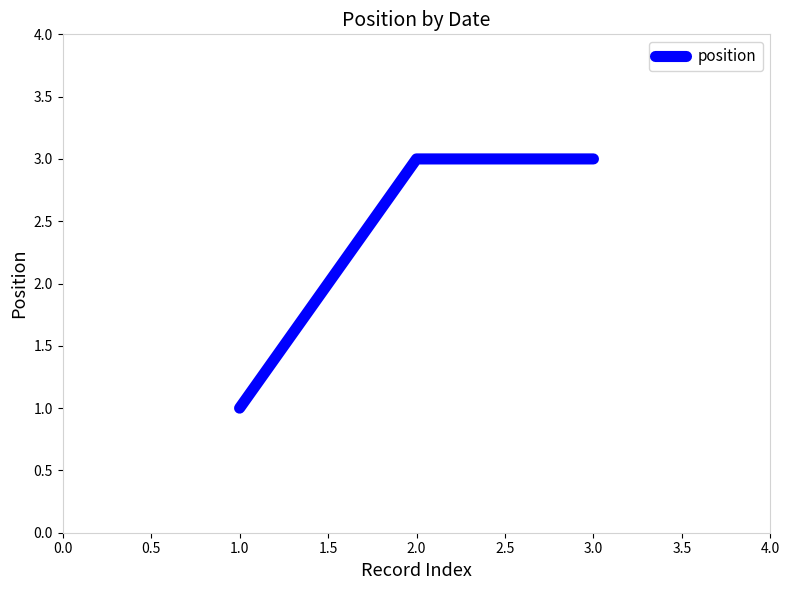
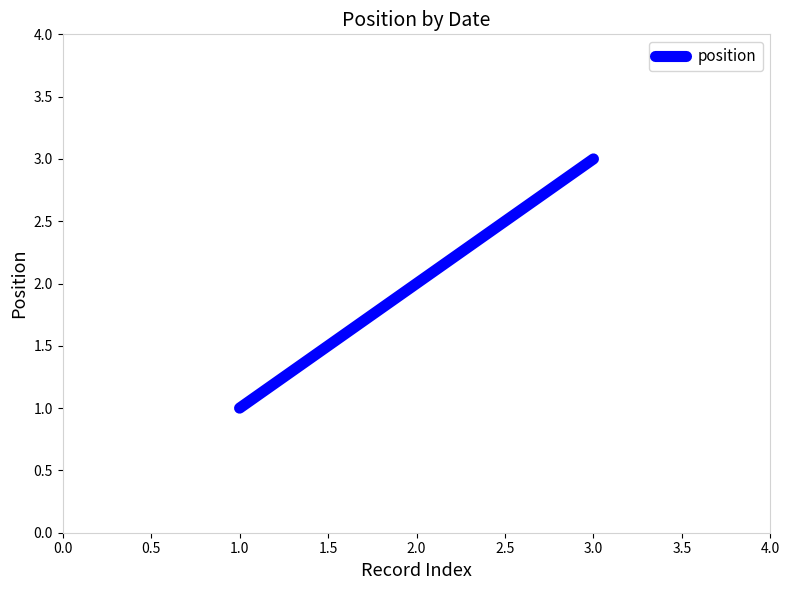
2.0: 3 -> 2
